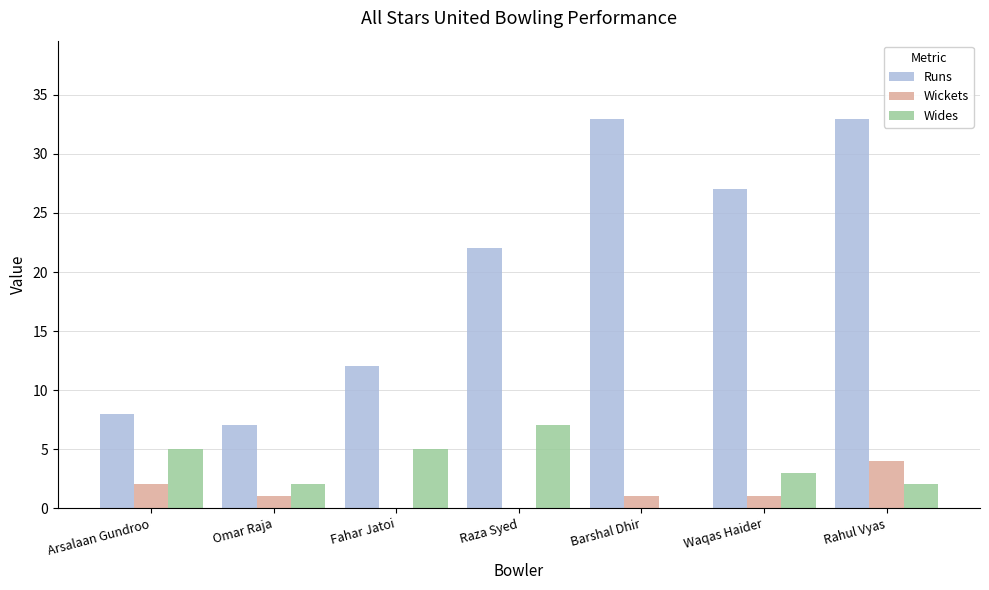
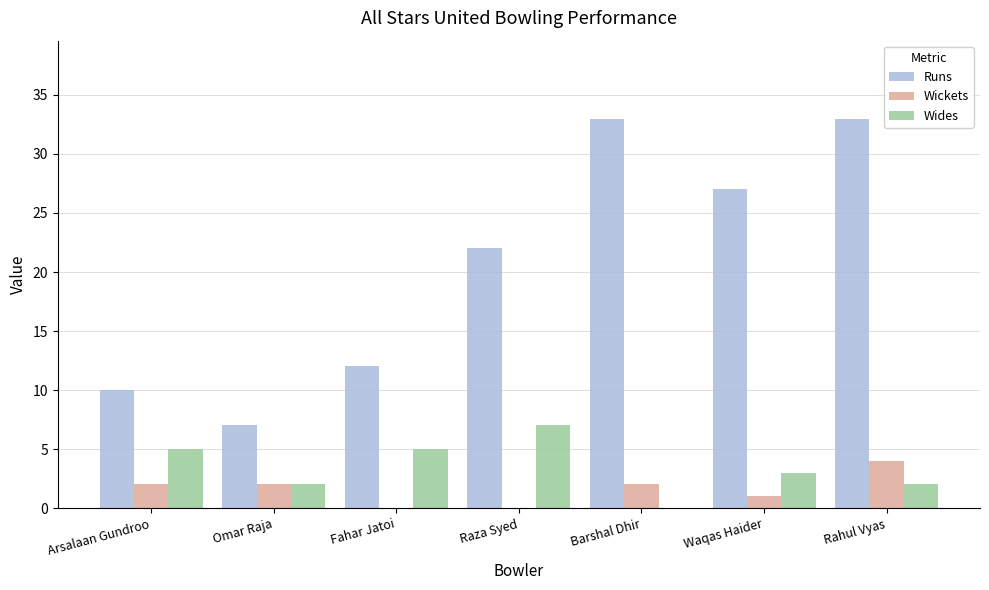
Runs, Arsalaan Gundroo: 8 -> 10
Wickets, Omar Raja: 1 -> 2
Wickets, Barshal Dhir: 1 -> 2
